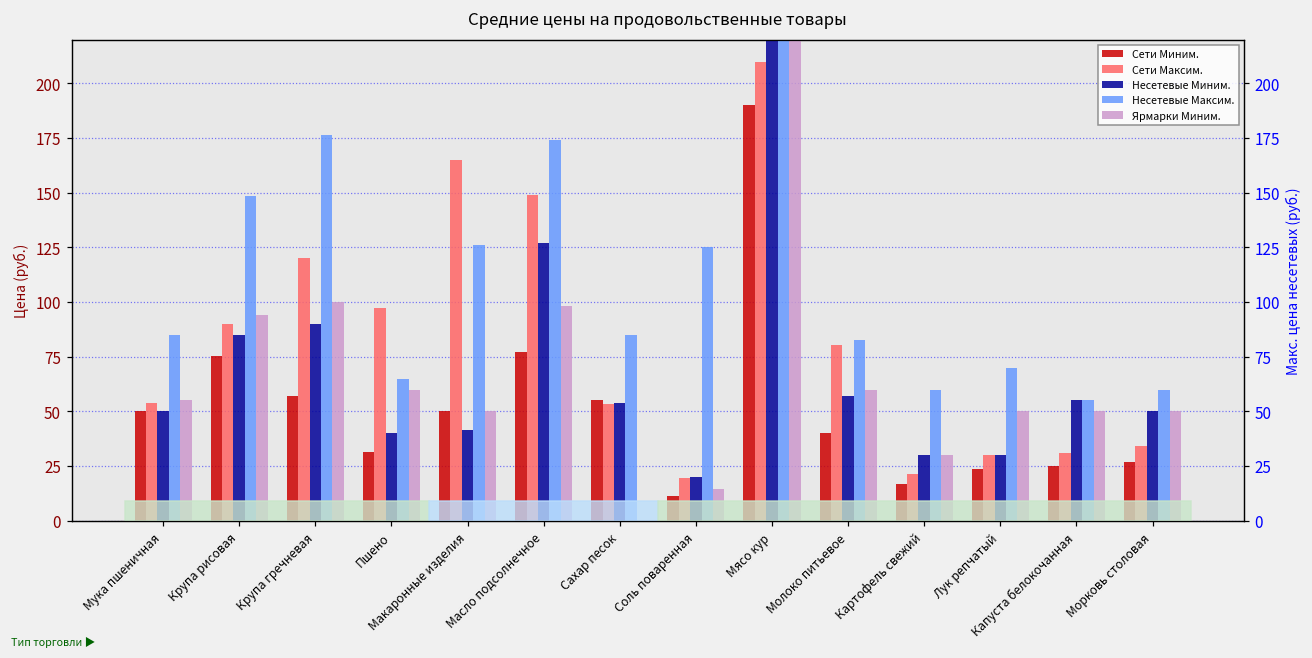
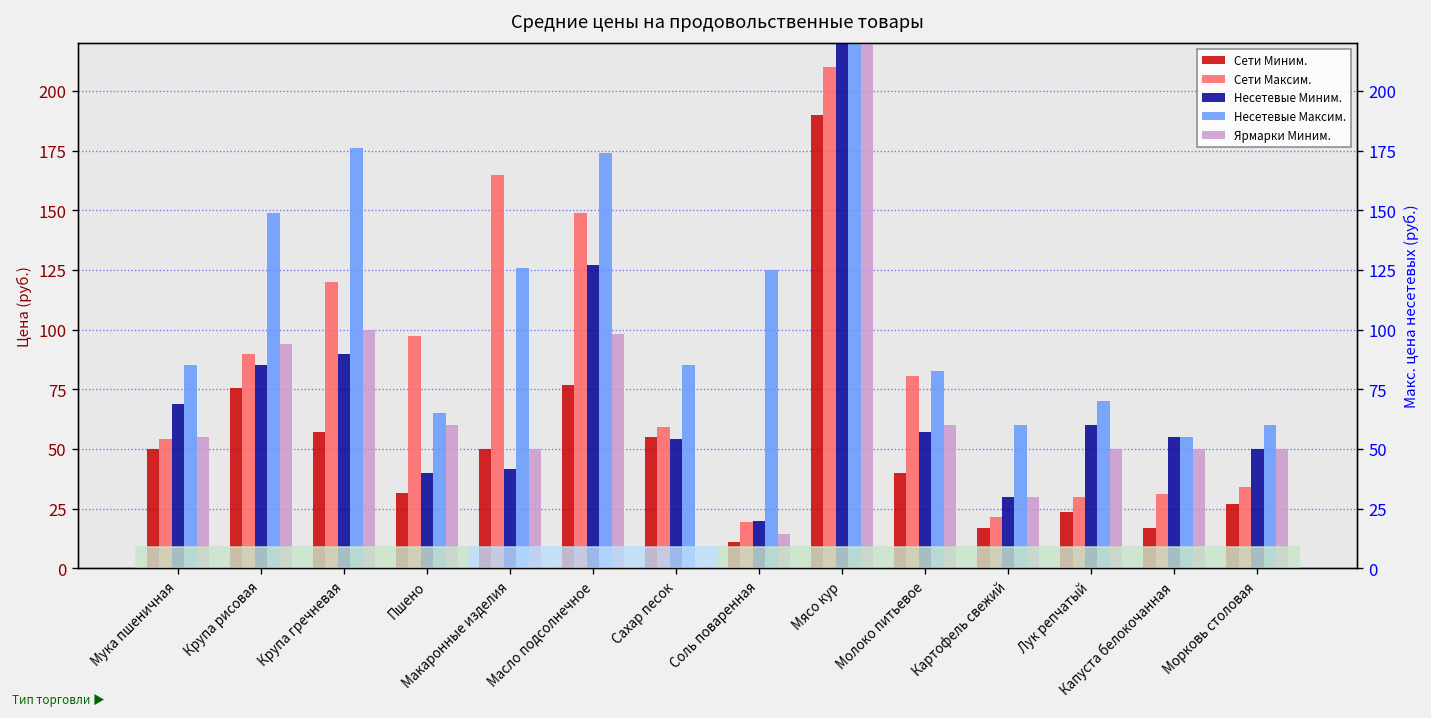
Несетевые Миним., Мука пшеничная: 50 -> 69
Сети Максим., Сахар песок: 53 -> 59
Несетевые Миним., Лук репчатый: 30 -> 60
Сети Миним., Капуста белокочанная: 25 -> 17
